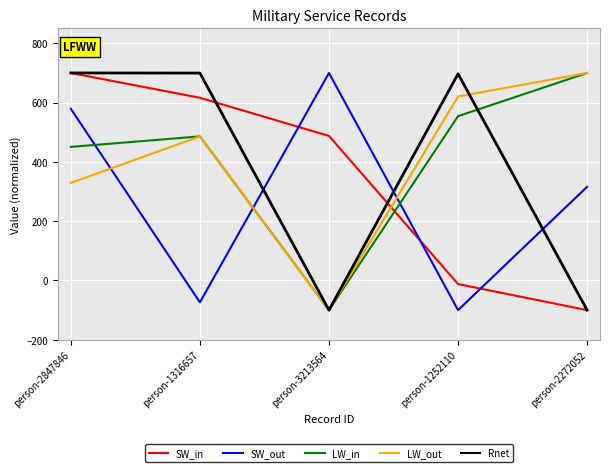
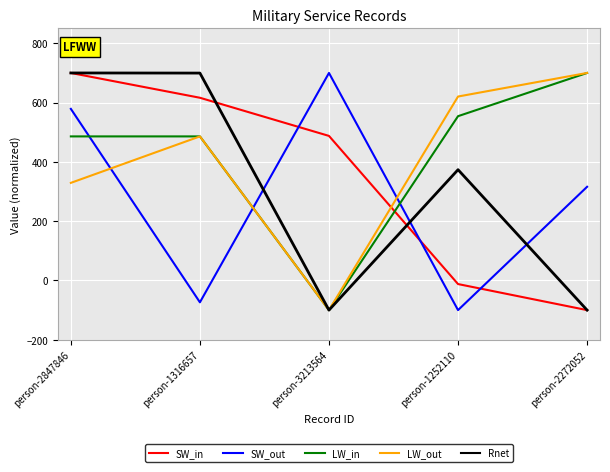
LW_in, person-2847846: 450 -> 490
Rnet, person-1252110: 700 -> 370
